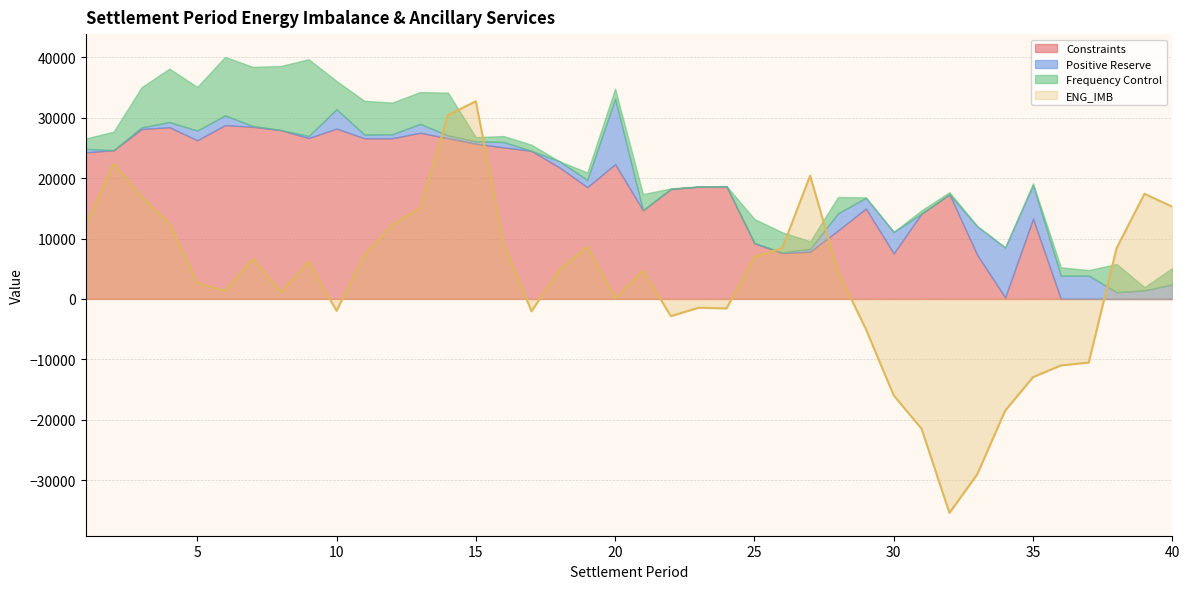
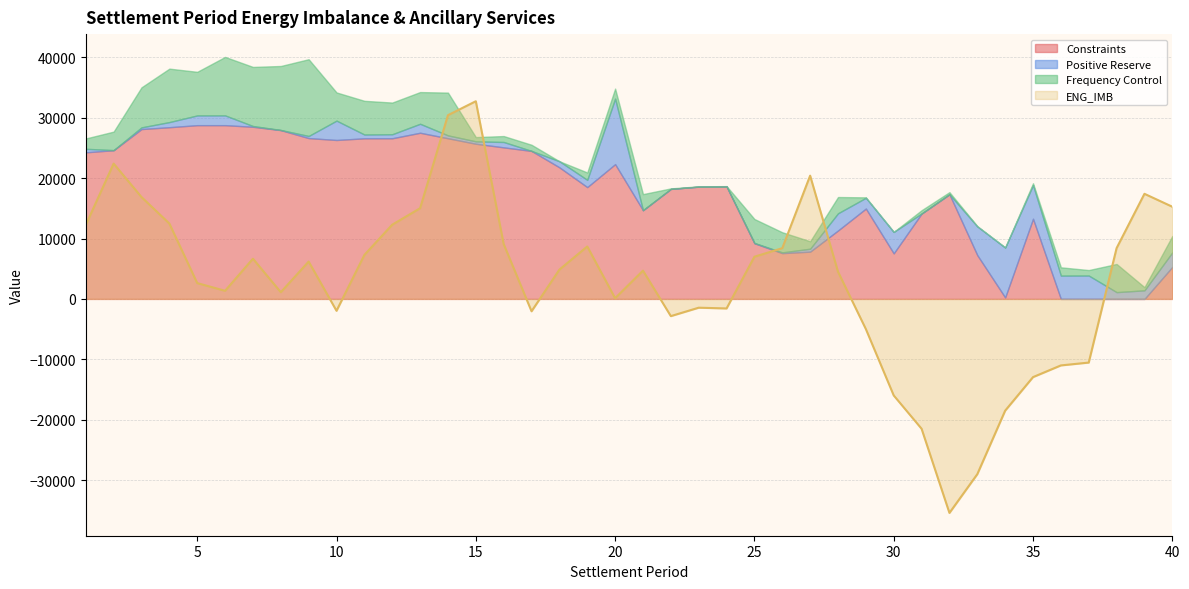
Constraints, 5: 26000 -> 29000
Constraints, 10: 28000 -> 26000
Constraints, 40: 0 -> 5000
